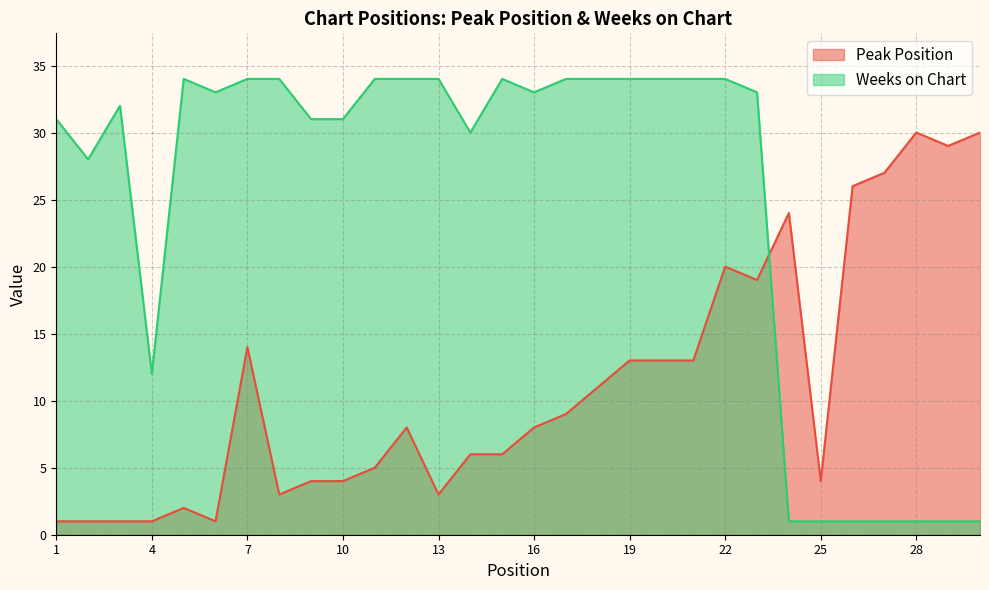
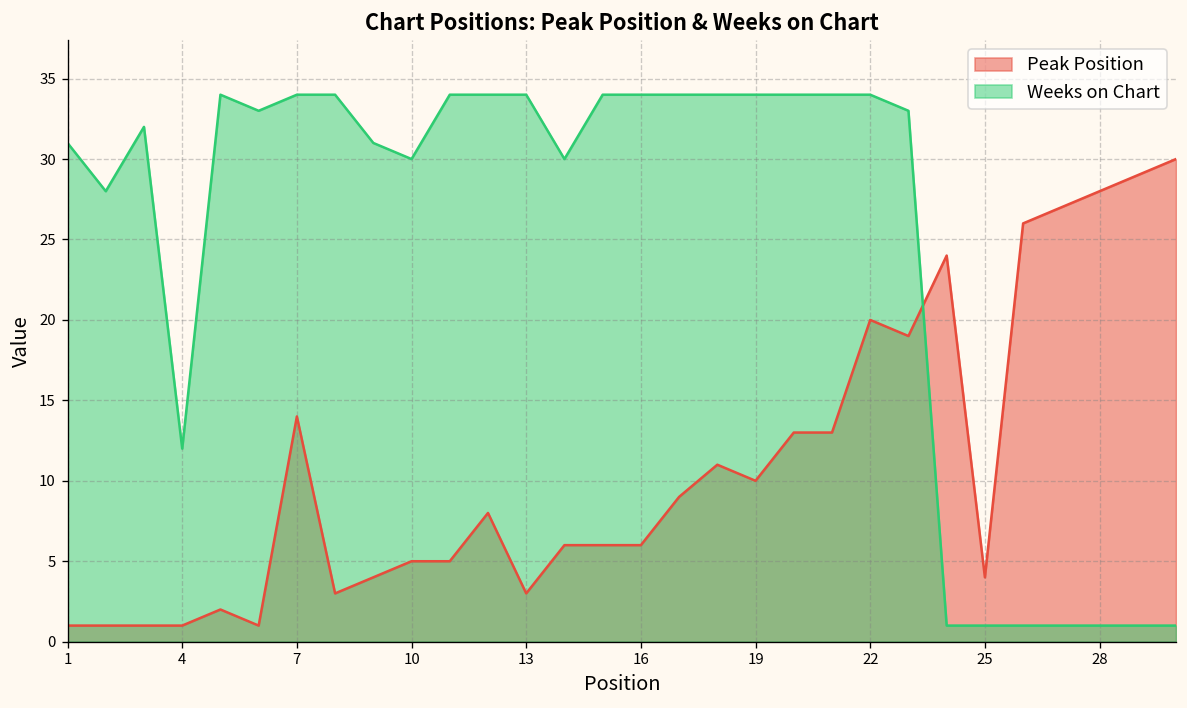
Peak Position, 10: 4 -> 5
Weeks on Chart, 10: 31 -> 30
Peak Position, 16: 8 -> 6
Weeks on Chart, 16: 33 -> 34
Peak Position, 19: 13 -> 10
Peak Position, 28: 30 -> 28
